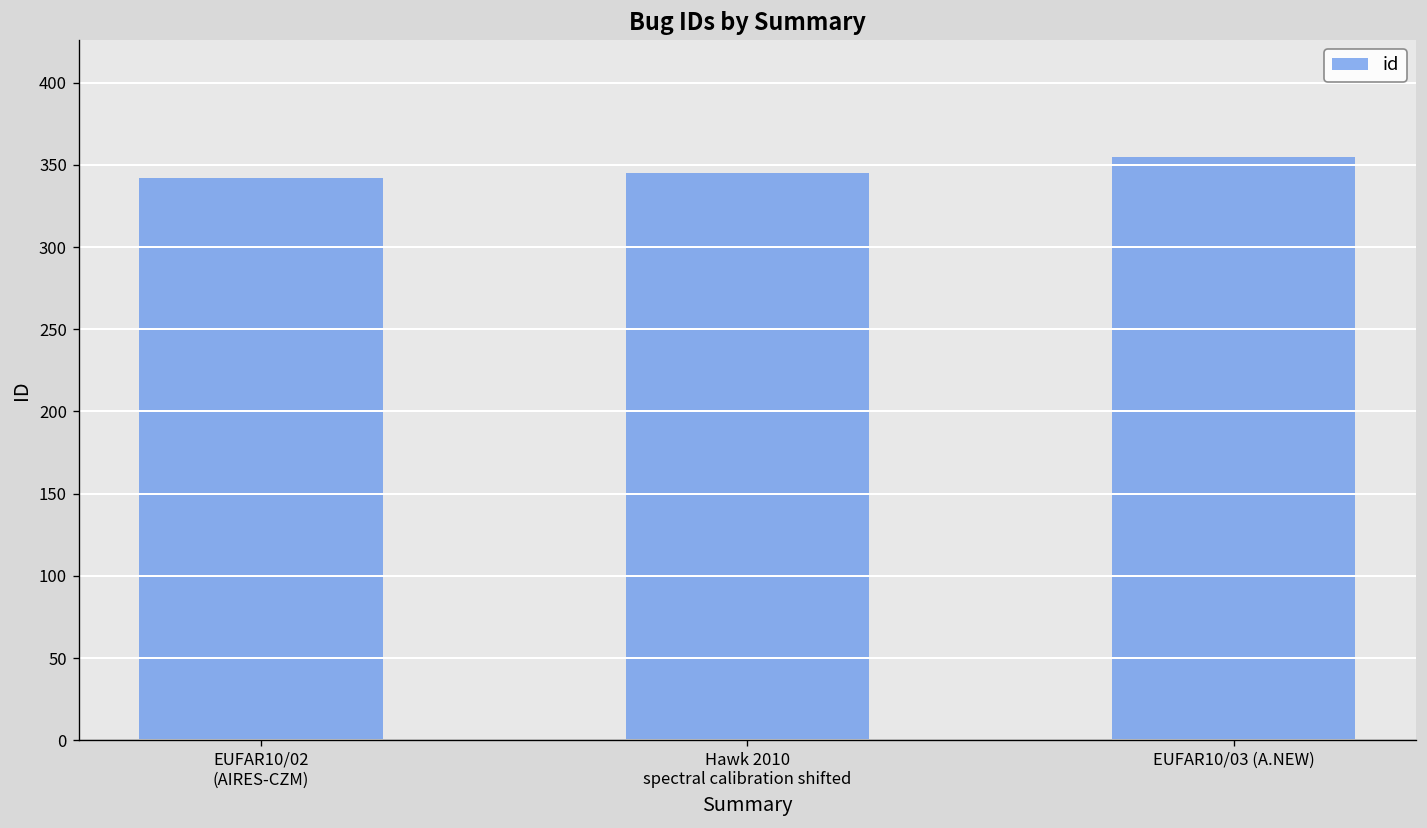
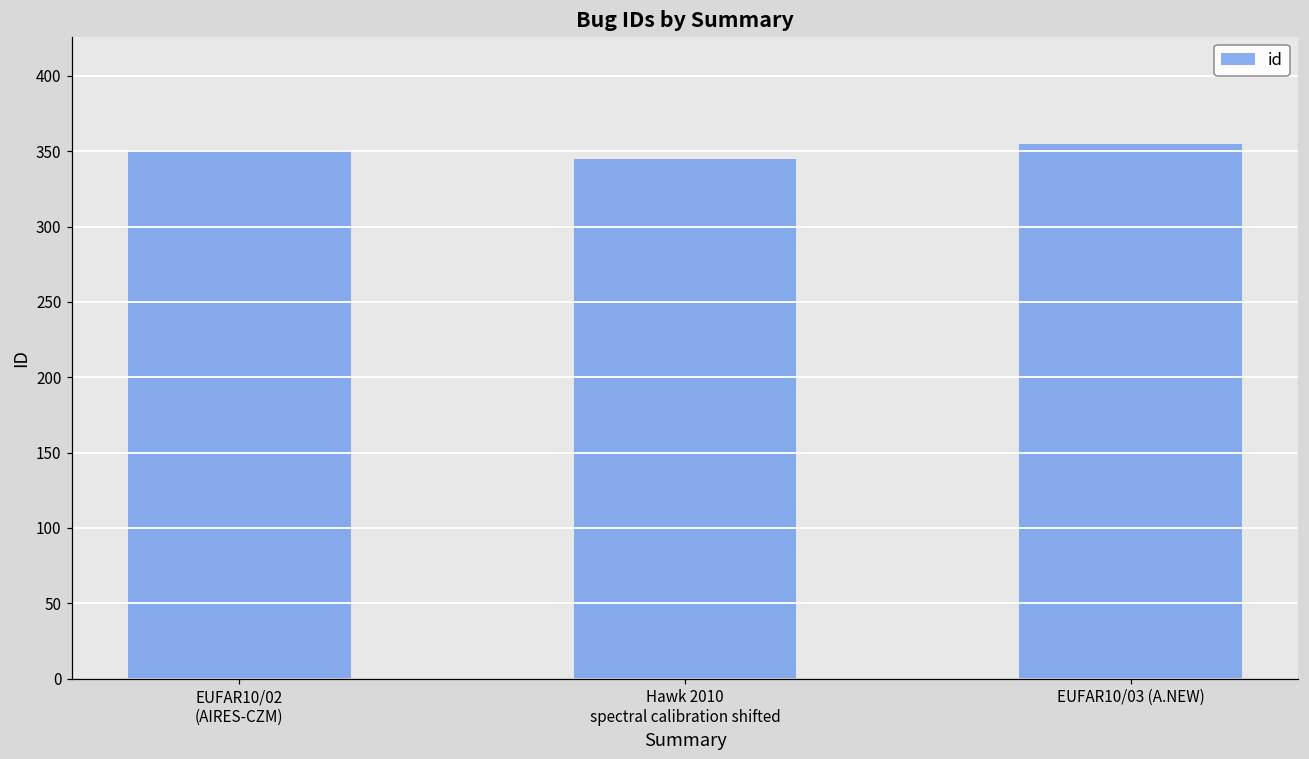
EUFAR10/02 (AIRES-CZM): 342 -> 351
